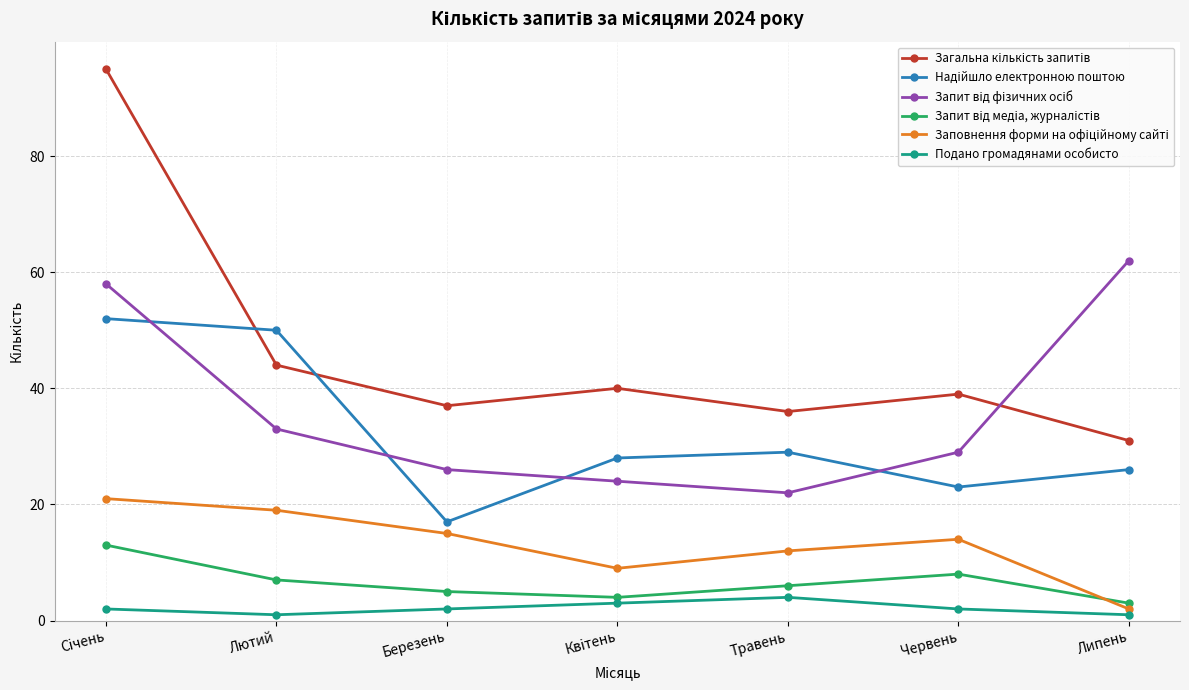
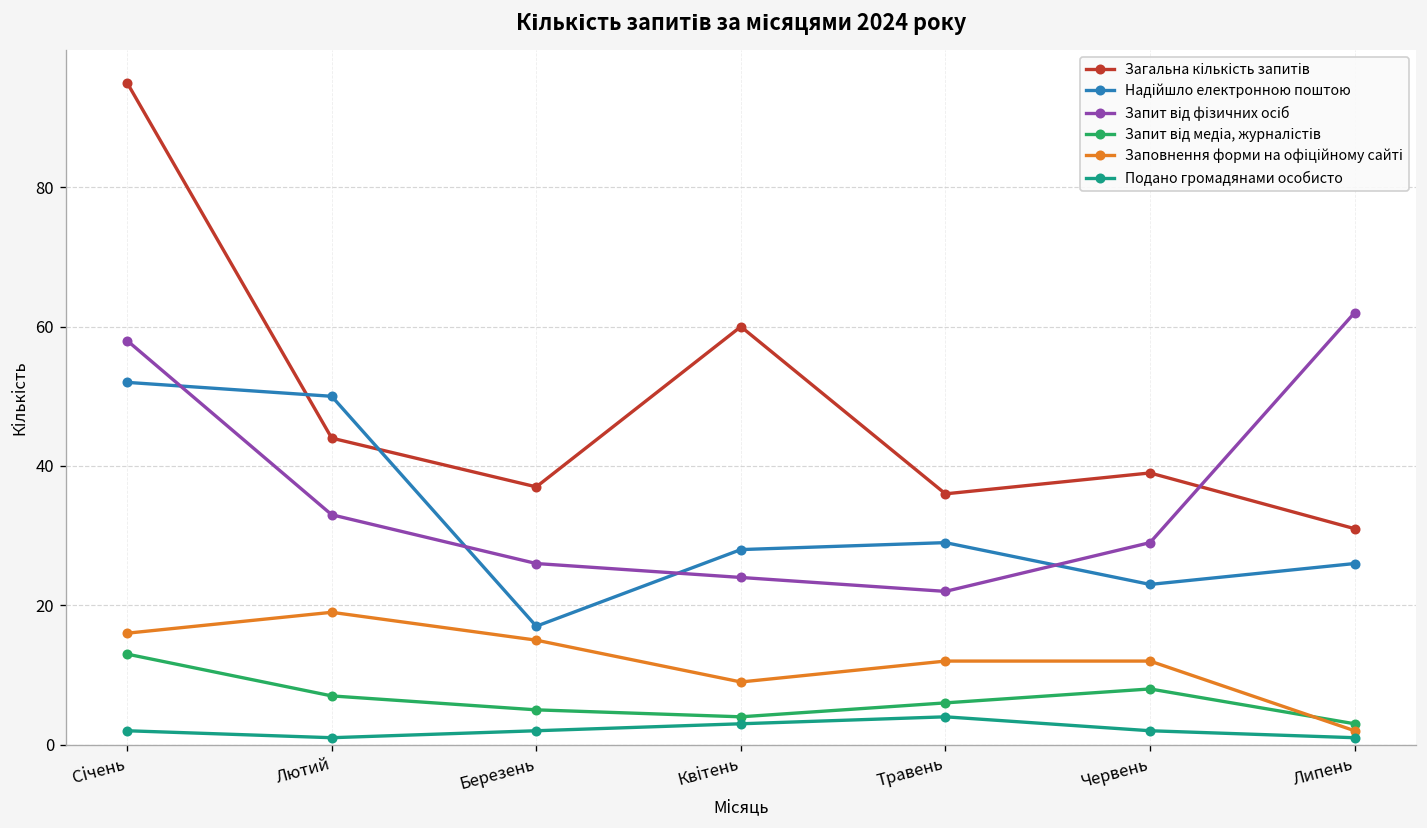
Заповнення форми на офіційному сайті, Січень: 21 -> 16
Загальна кількість запитів, Квітень: 40 -> 60
Заповнення форми на офіційному сайті, Червень: 14 -> 12
